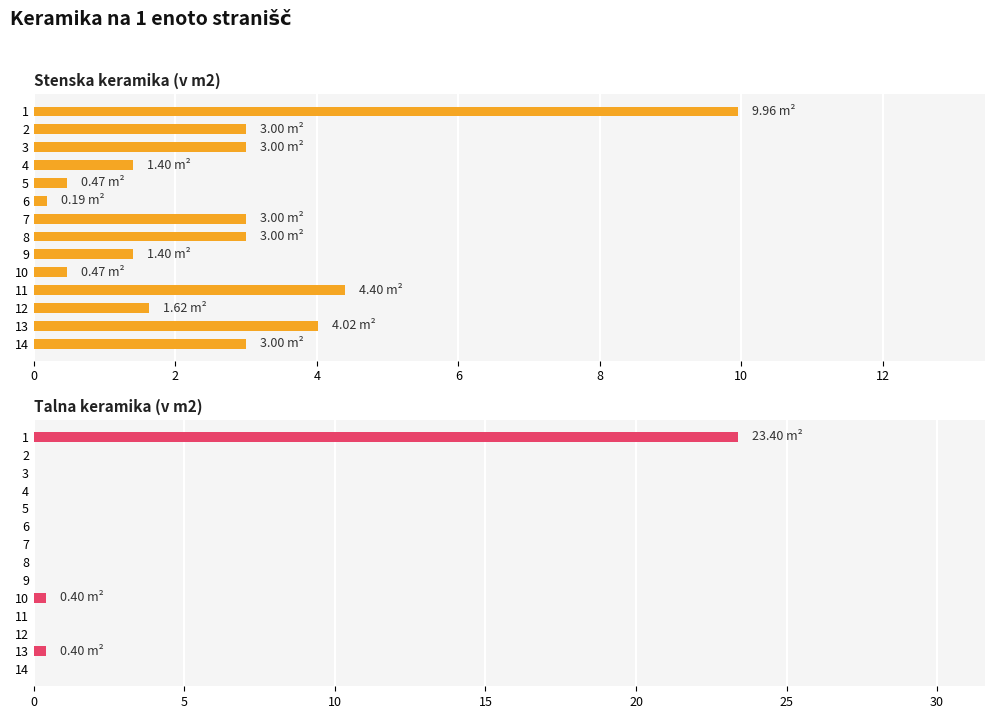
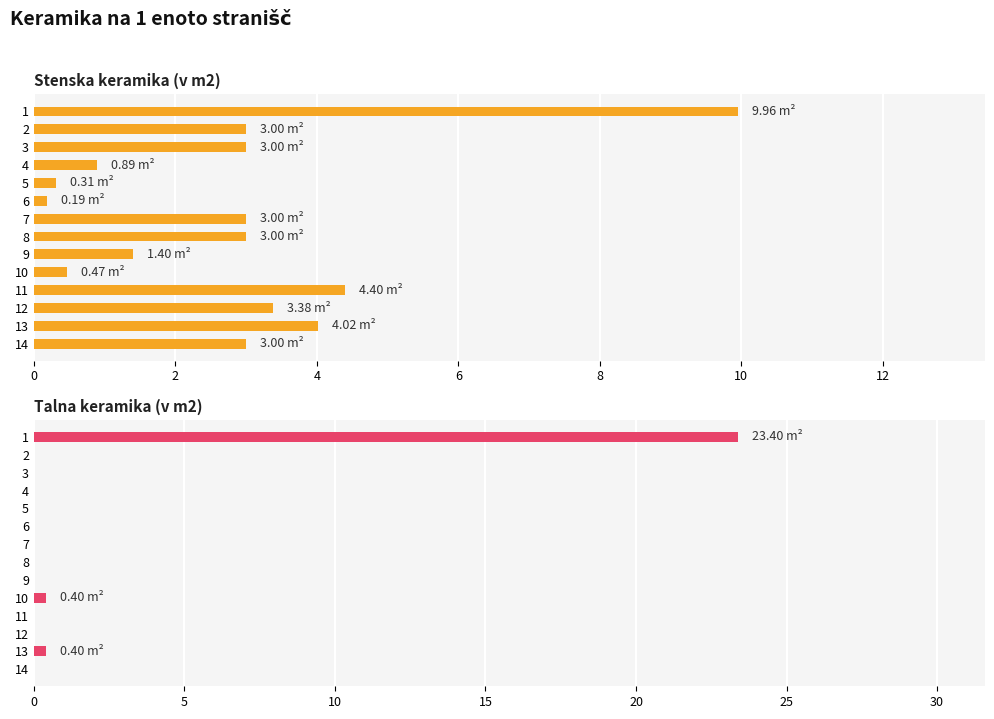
Stenska keramika (v m2), 4: 1.40 -> 0.89
Stenska keramika (v m2), 5: 0.47 -> 0.31
Stenska keramika (v m2), 12: 1.62 -> 3.38
